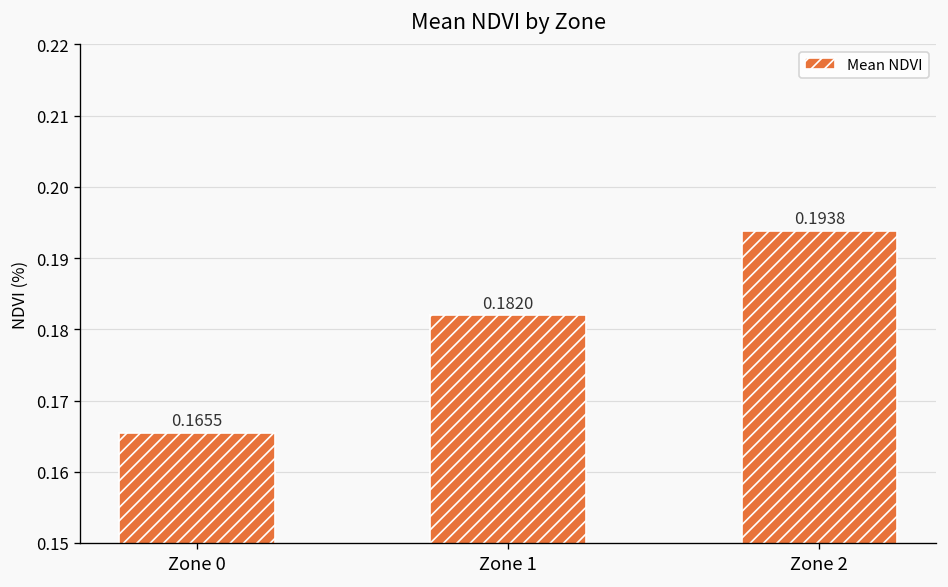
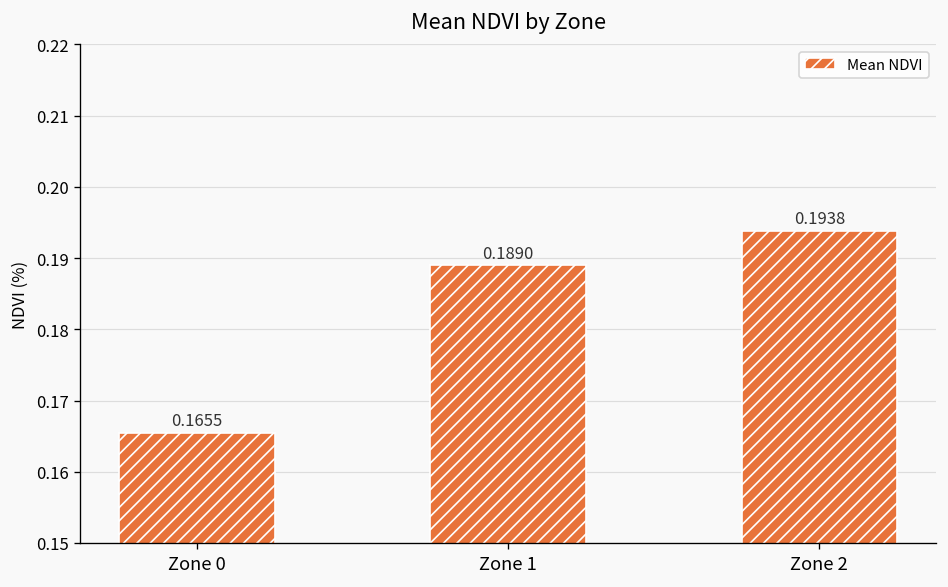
Zone 1: 0.1820 -> 0.1890
